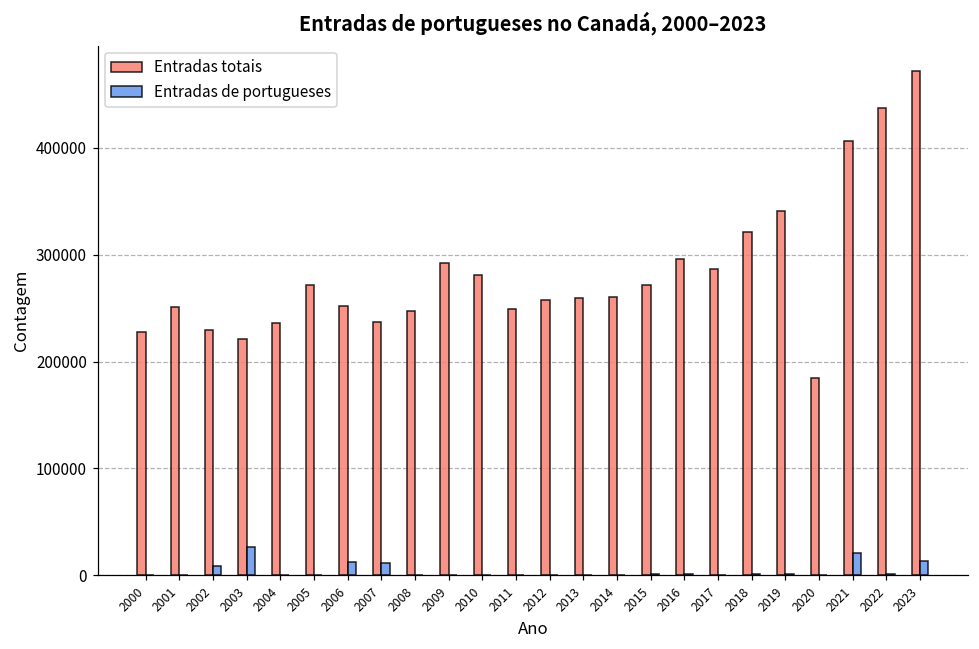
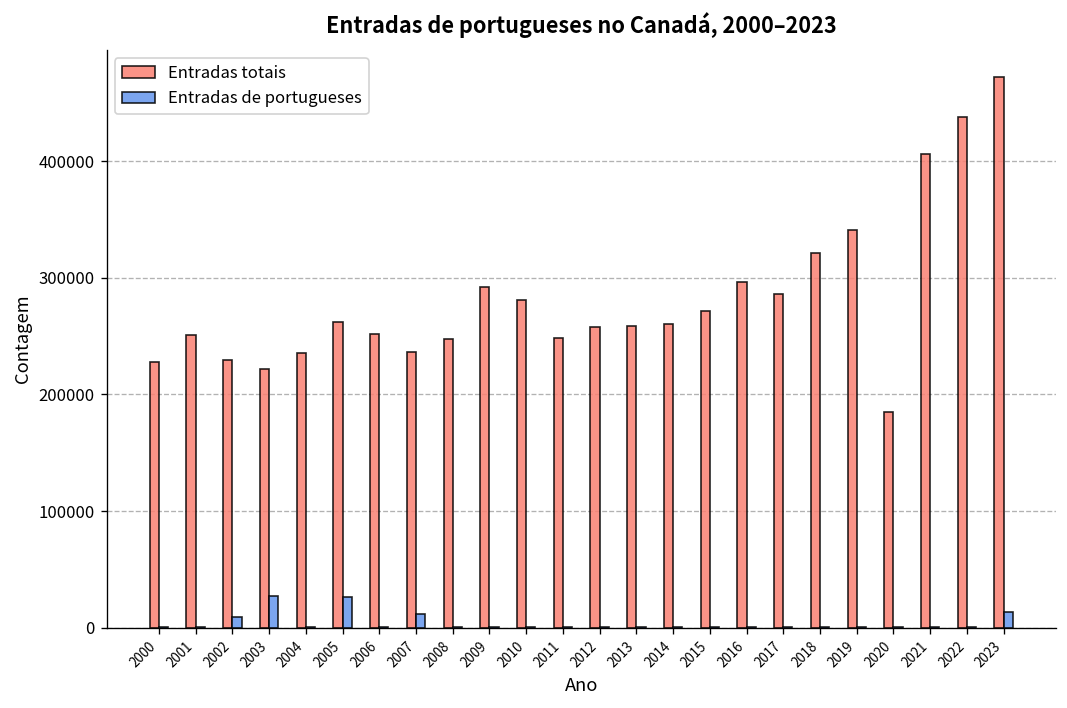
Entradas totais, 2005: 270000 -> 260000
Entradas de portugueses, 2005: 0 -> 30000
Entradas de portugueses, 2006: 10000 -> 0
Entradas de portugueses, 2021: 20000 -> 0
